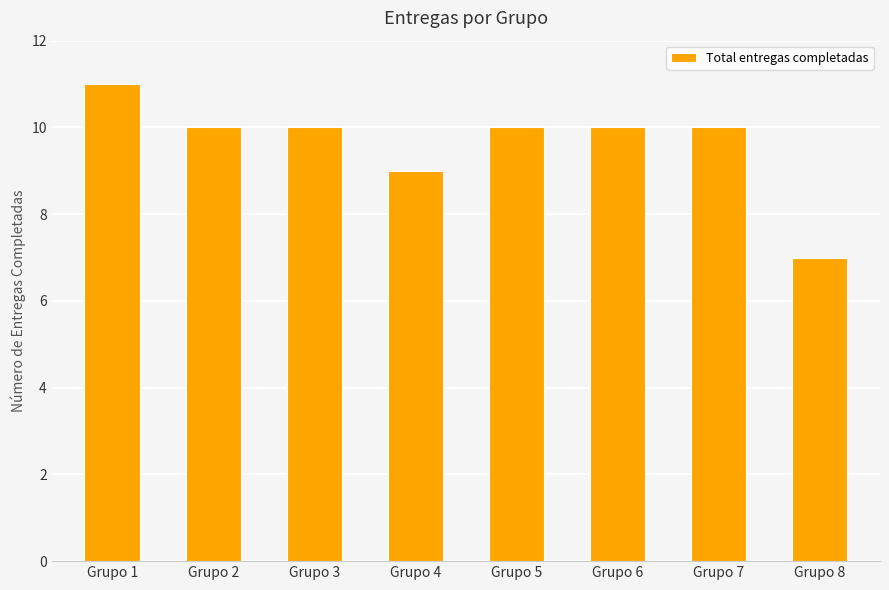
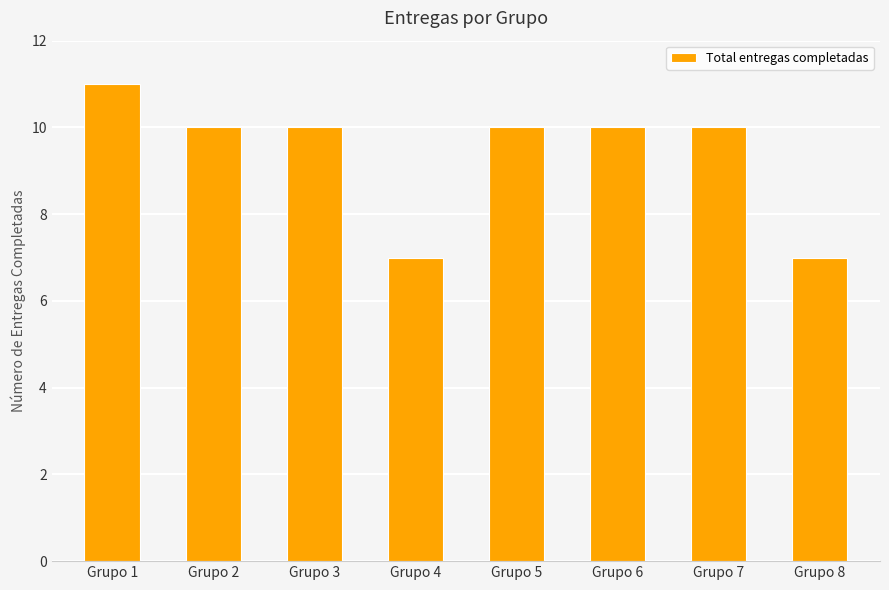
Grupo 4: 9 -> 7
